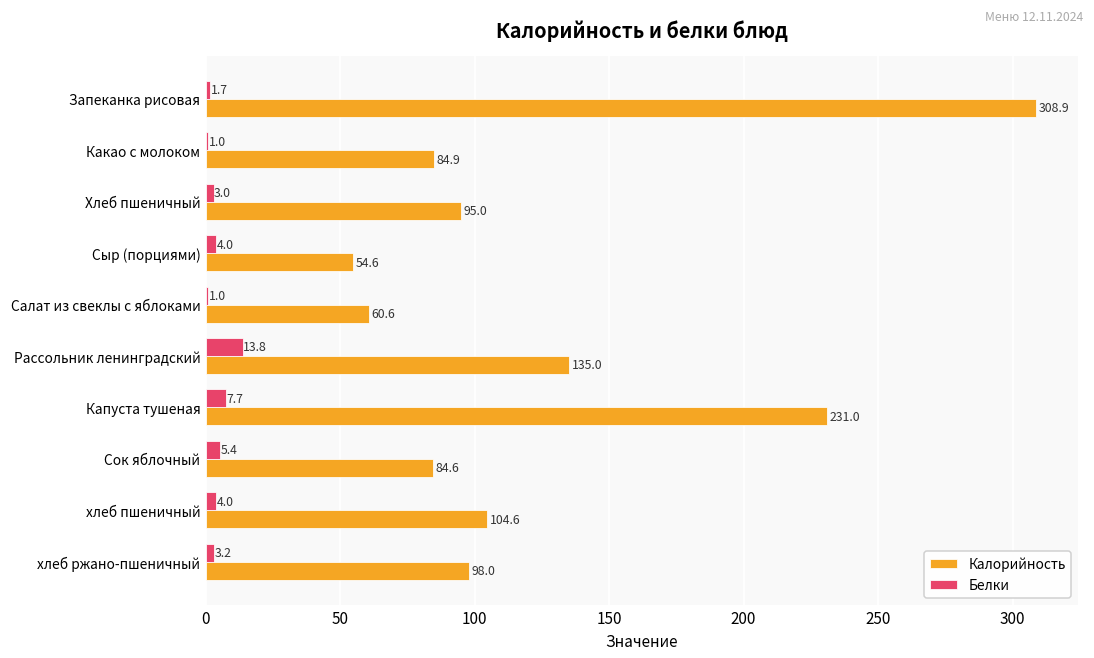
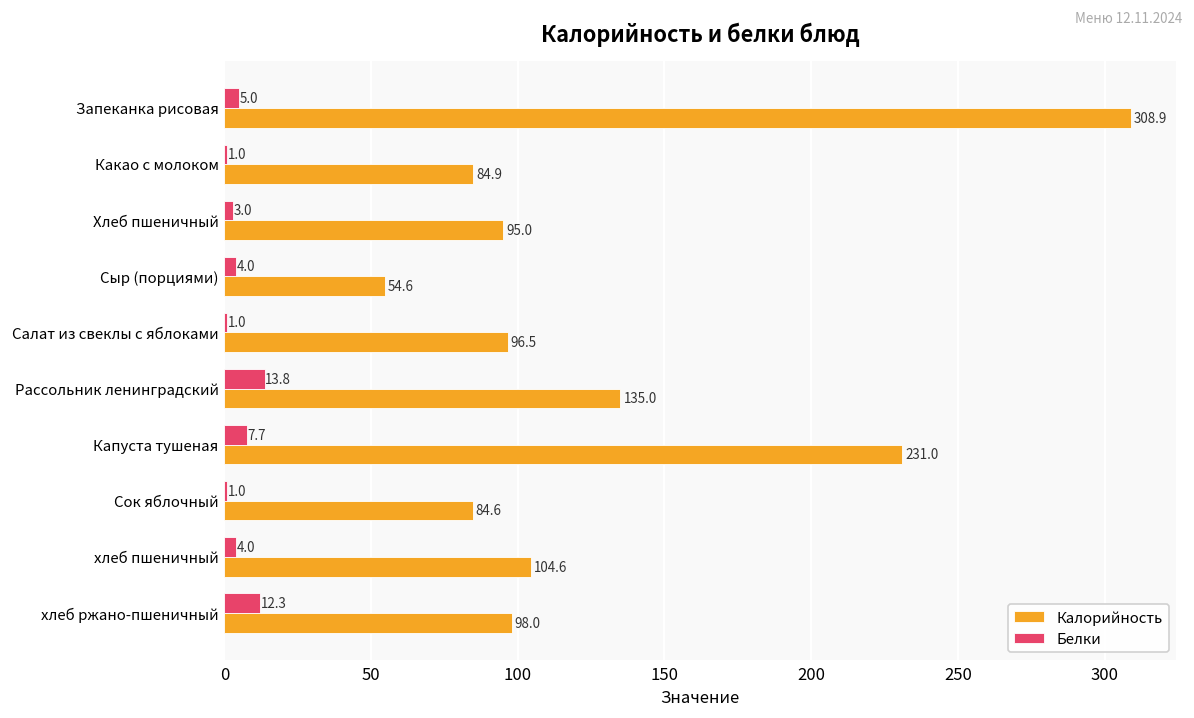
Белки, Запеканка рисовая: 1.7 -> 5.0
Калорийность, Салат из свеклы с яблоками: 60.6 -> 96.5
Белки, Сок яблочный: 5.4 -> 1.0
Белки, хлеб ржано-пшеничный: 3.2 -> 12.3
